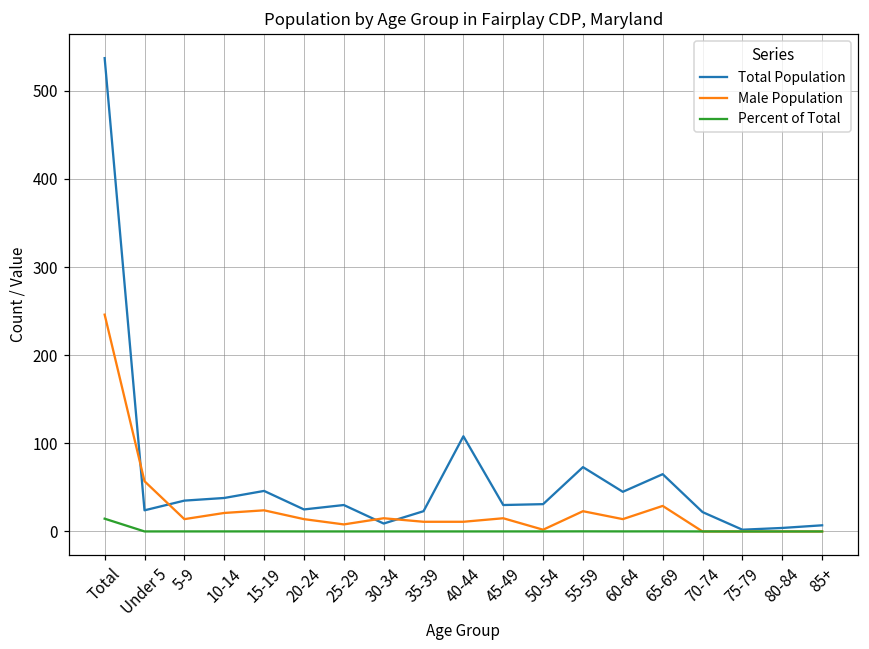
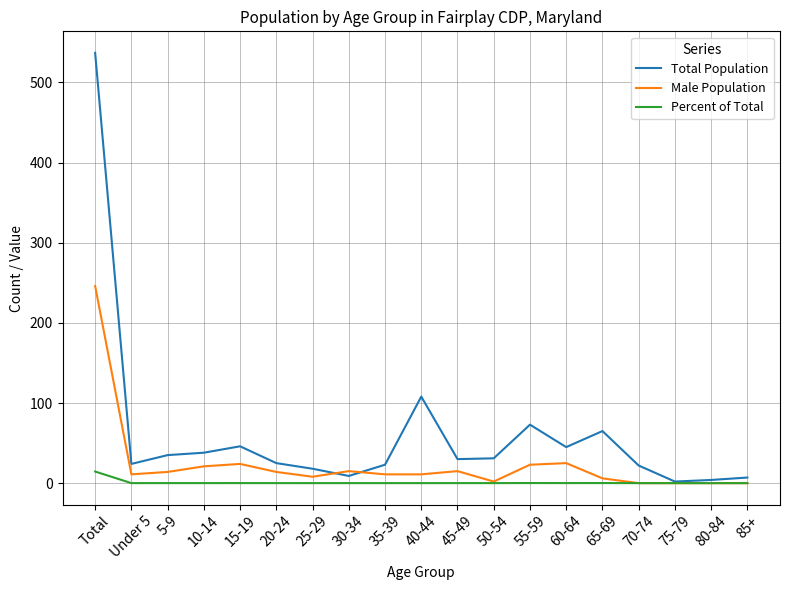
Male Population, Under 5: 60 -> 10
Total Population, 25-29: 30 -> 20
Male Population, 60-64: 10 -> 30
Male Population, 65-69: 30 -> 10
